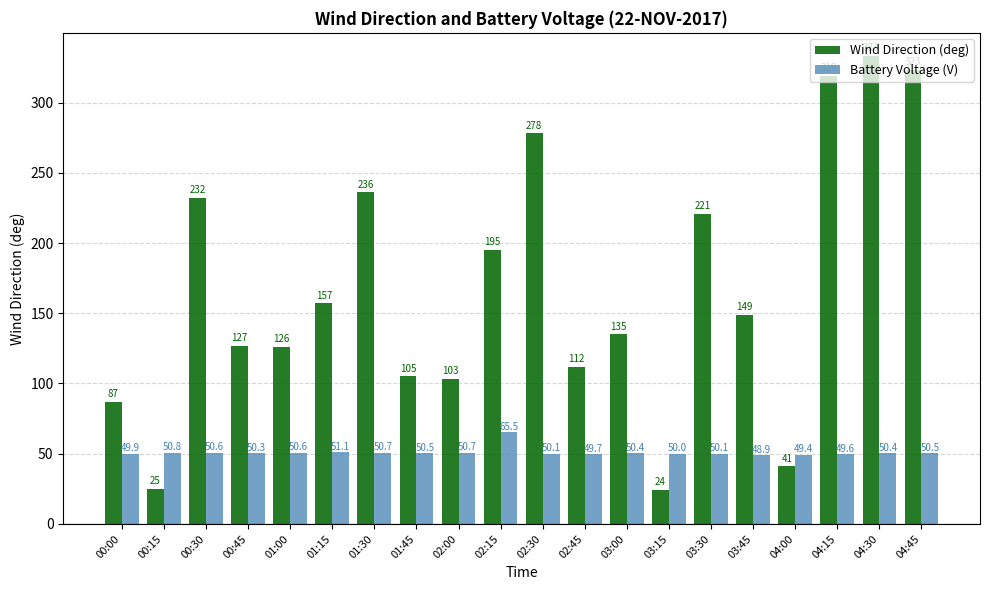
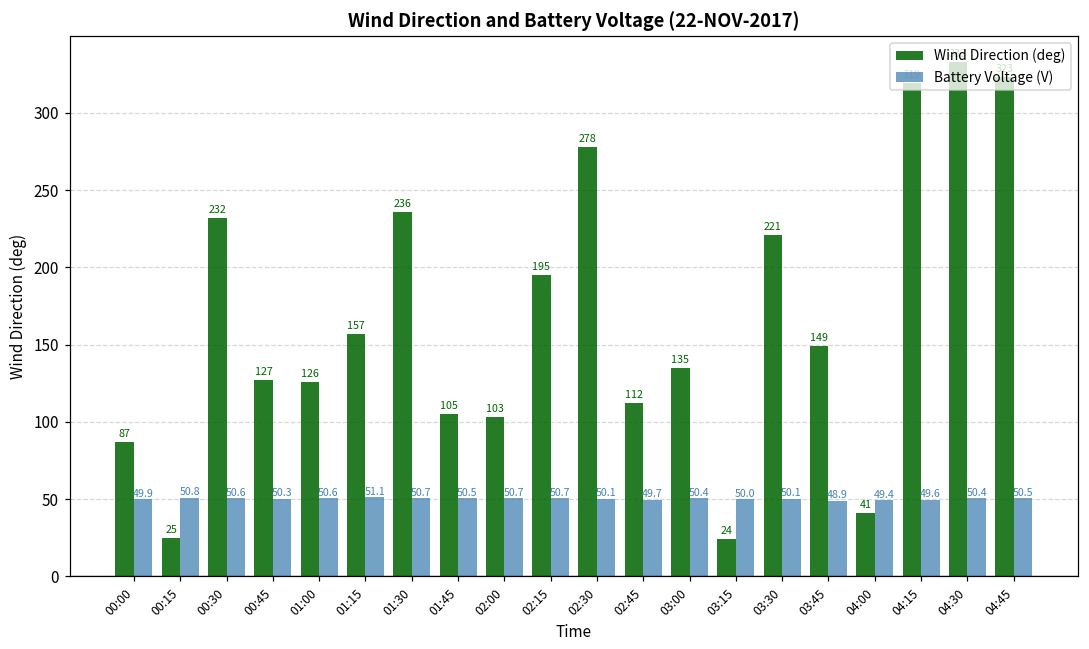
Battery Voltage (V), 02:15: 65.5 -> 50.7
